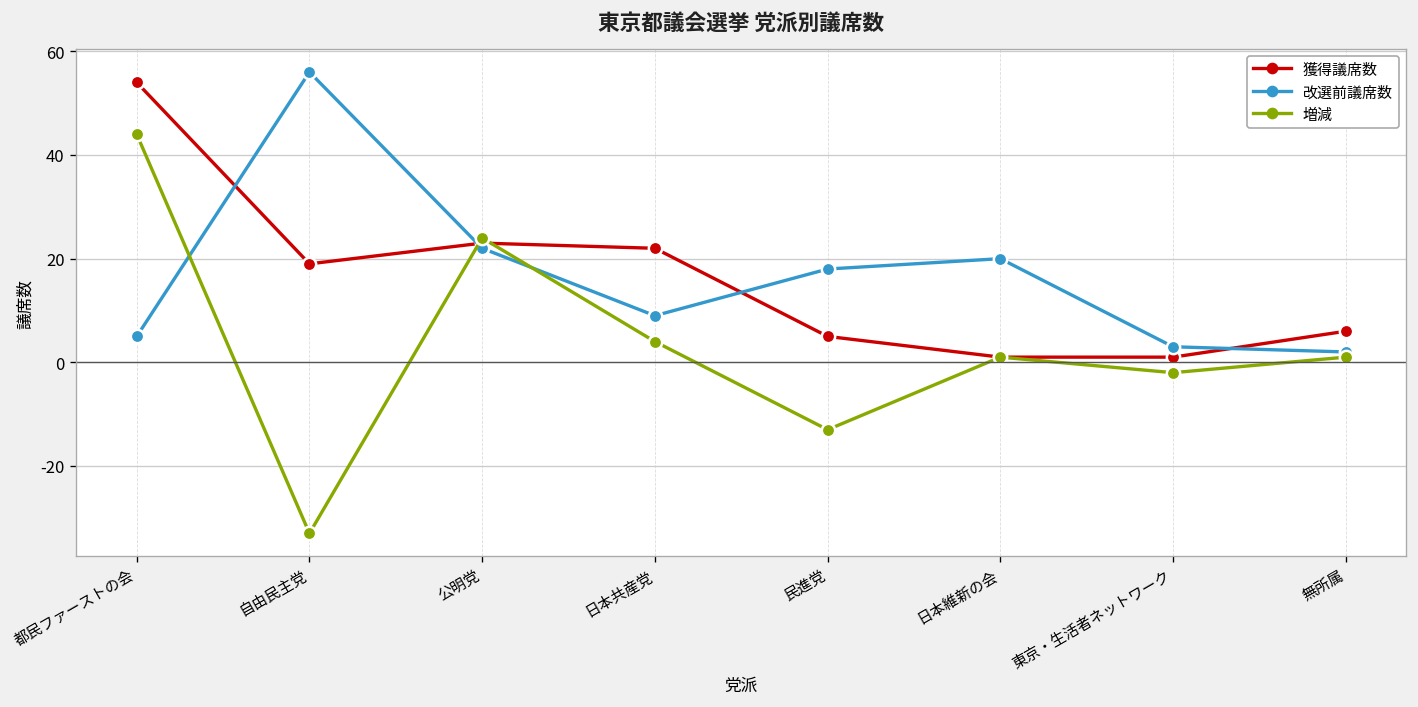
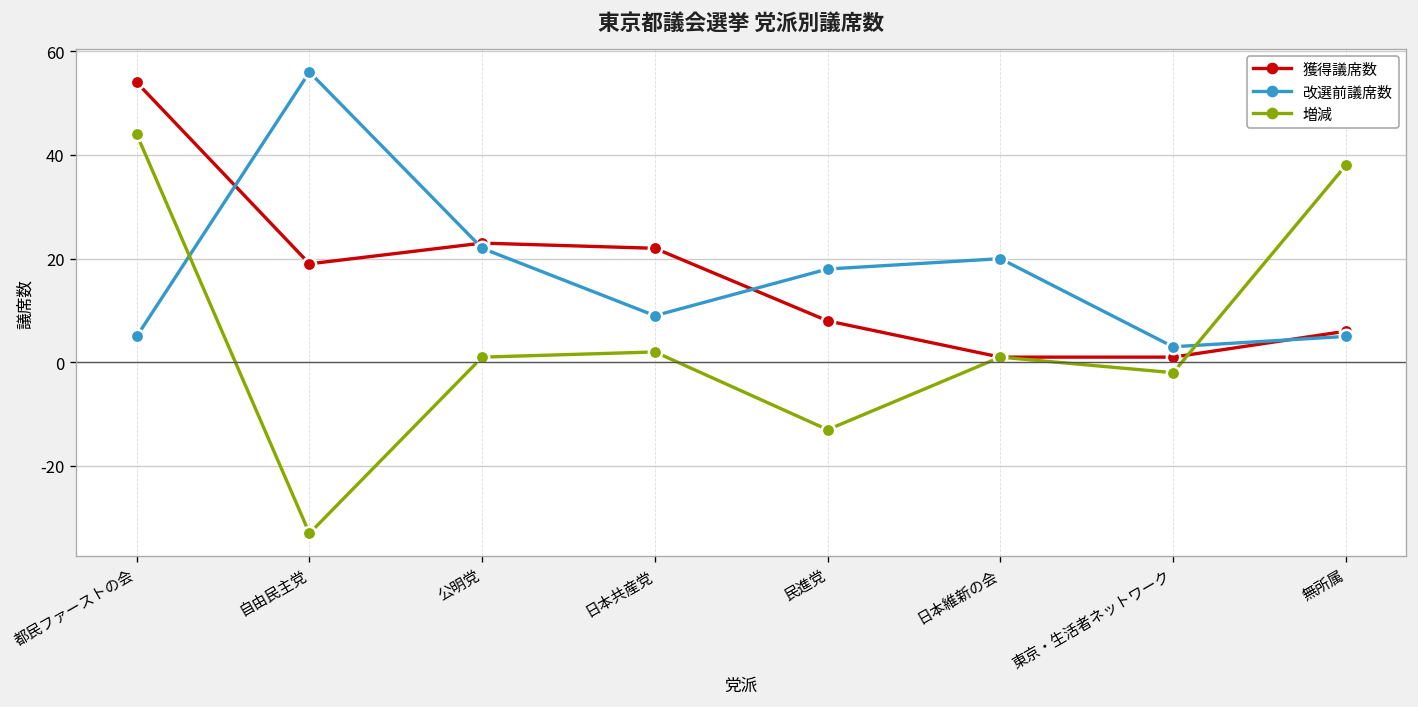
増減, 公明党: 24 -> 1
増減, 日本共産党: 4 -> 2
獲得議席数, 民進党: 5 -> 8
改選前議席数, 無所属: 2 -> 5
増減, 無所属: 1 -> 38
